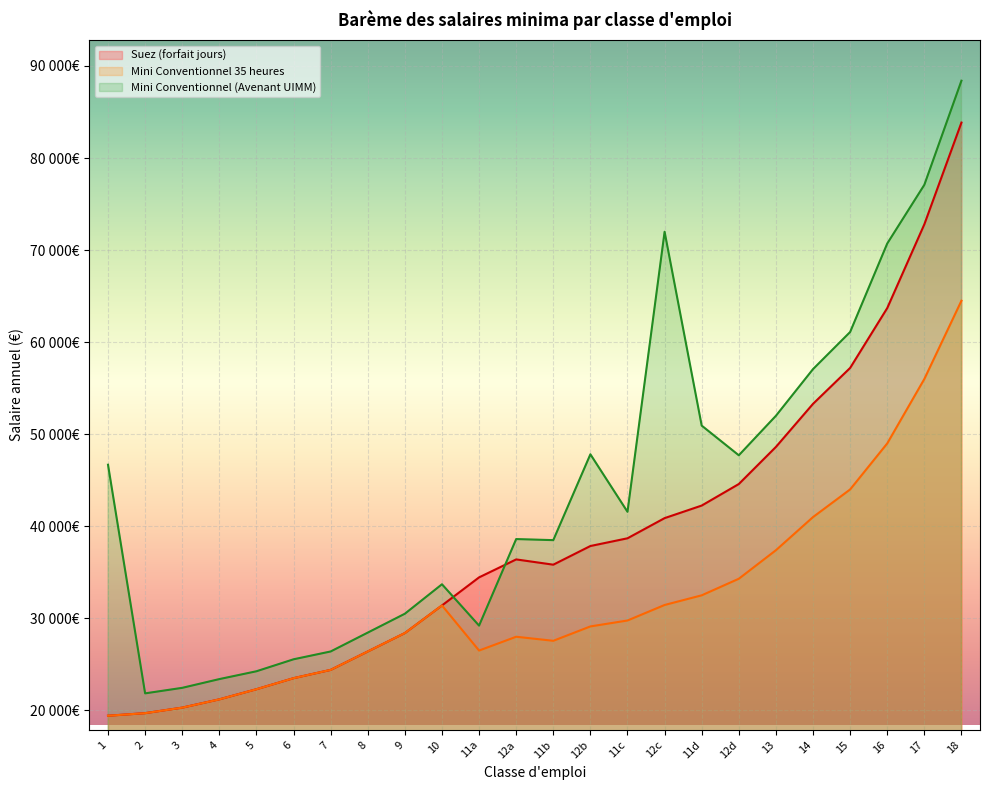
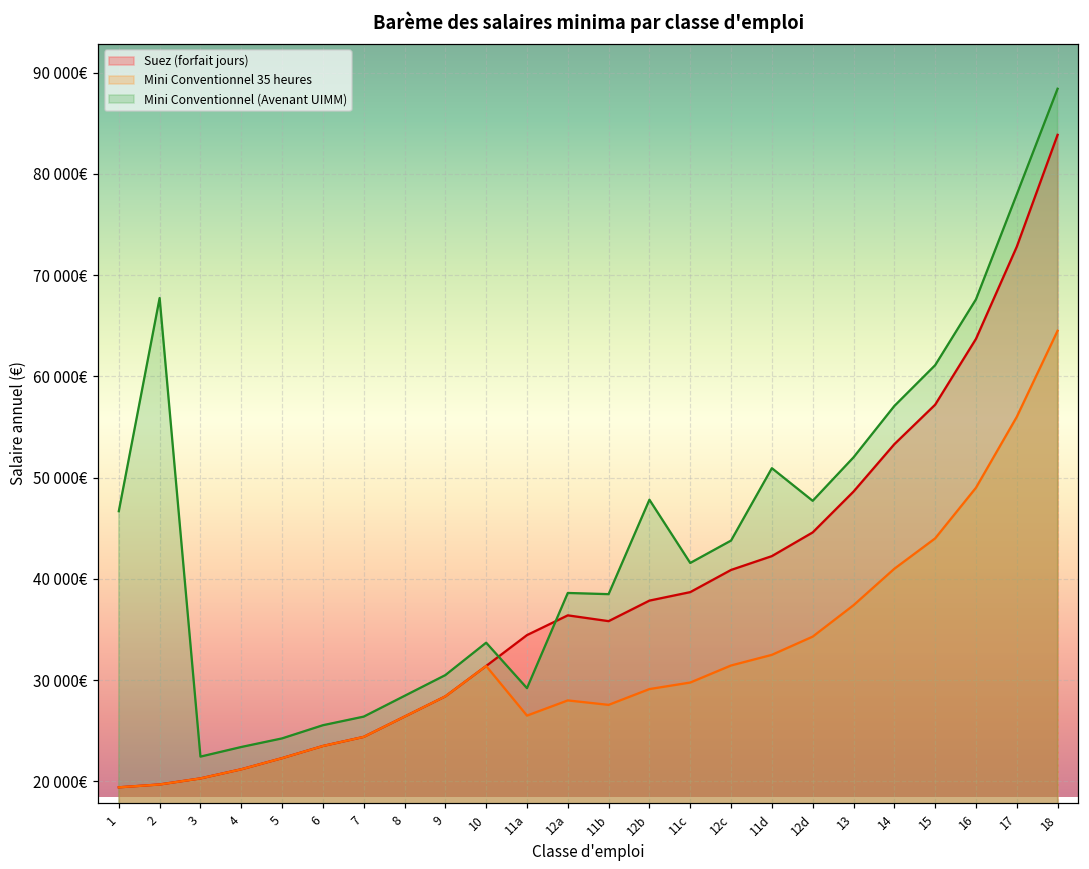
Mini Conventionnel (Avenant UIMM), 2: 22000€ -> 68000€
Mini Conventionnel (Avenant UIMM), 12c: 72000€ -> 44000€
Mini Conventionnel (Avenant UIMM), 16: 71000€ -> 68000€
Mini Conventionnel (Avenant UIMM), 17: 77000€ -> 78000€
